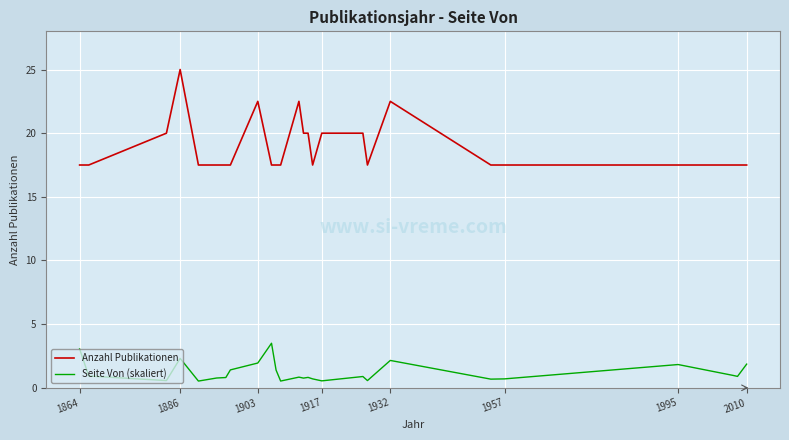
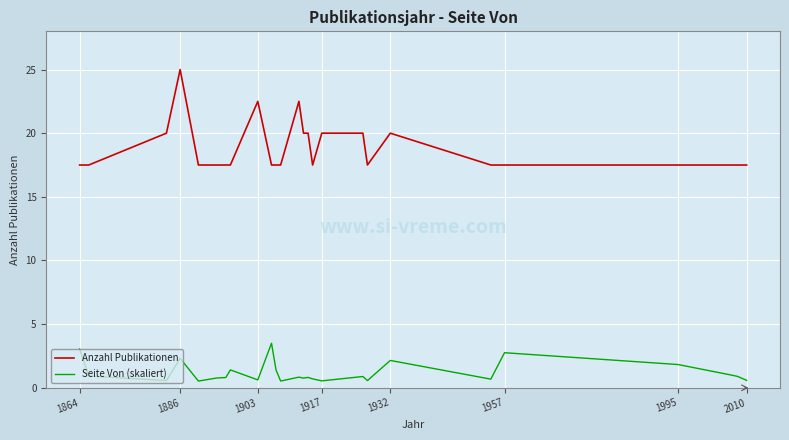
Seite Von (skaliert), 1903: 1.9 -> 0.6
Anzahl Publikationen, 1932: 22.5 -> 20.0
Seite Von (skaliert), 1957: 0.7 -> 2.8
Seite Von (skaliert), 2010: 1.9 -> 0.6
